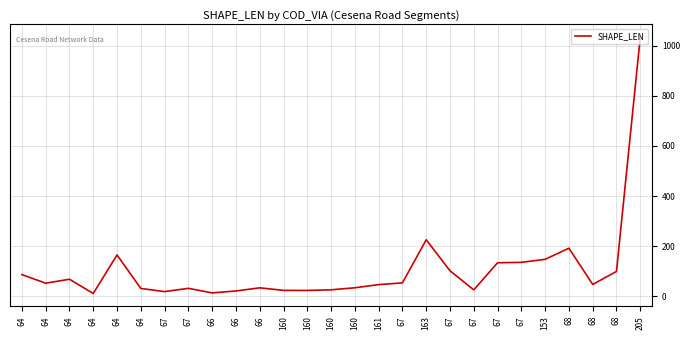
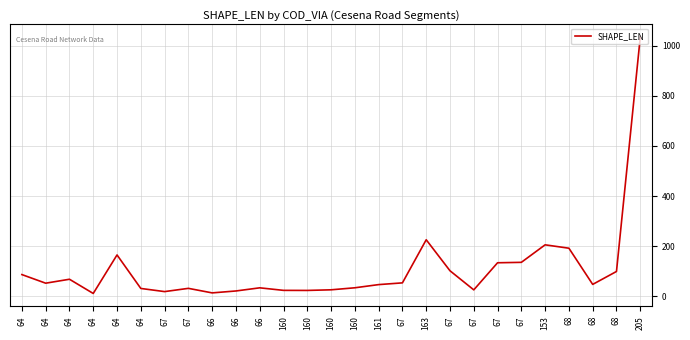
153: 150 -> 210
